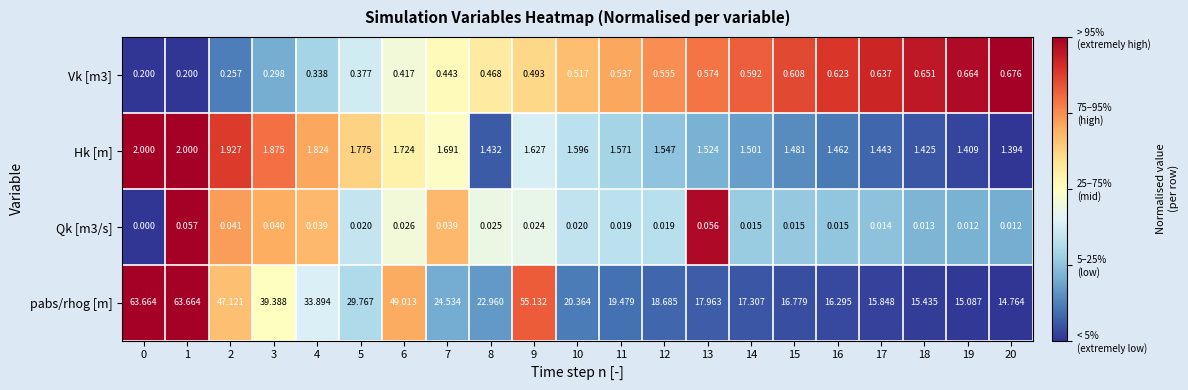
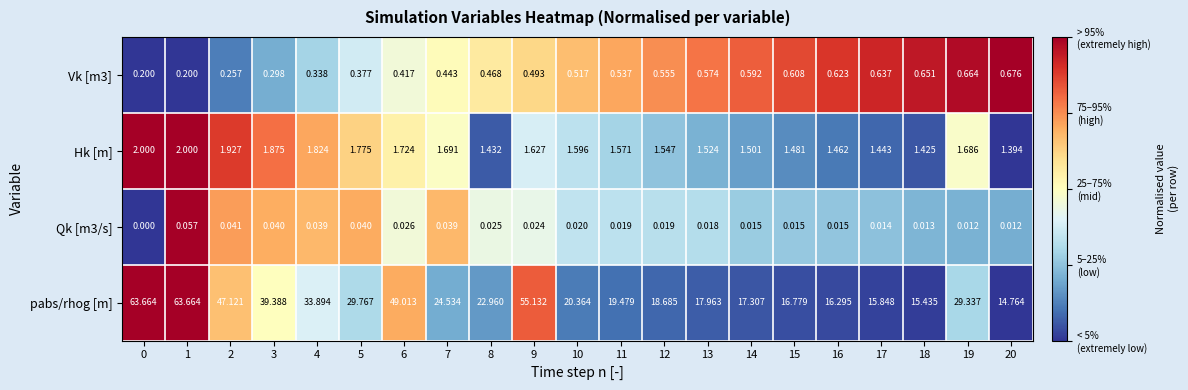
Hk [m], 19: 1.409 -> 1.686
Qk [m3/s], 5: 0.020 -> 0.040
Qk [m3/s], 13: 0.056 -> 0.018
pabs/rhog [m], 19: 15.087 -> 29.337
